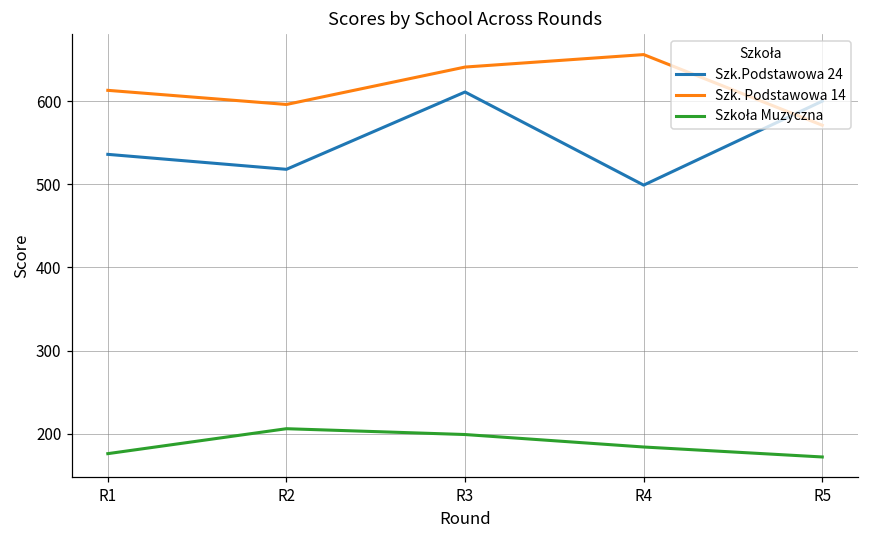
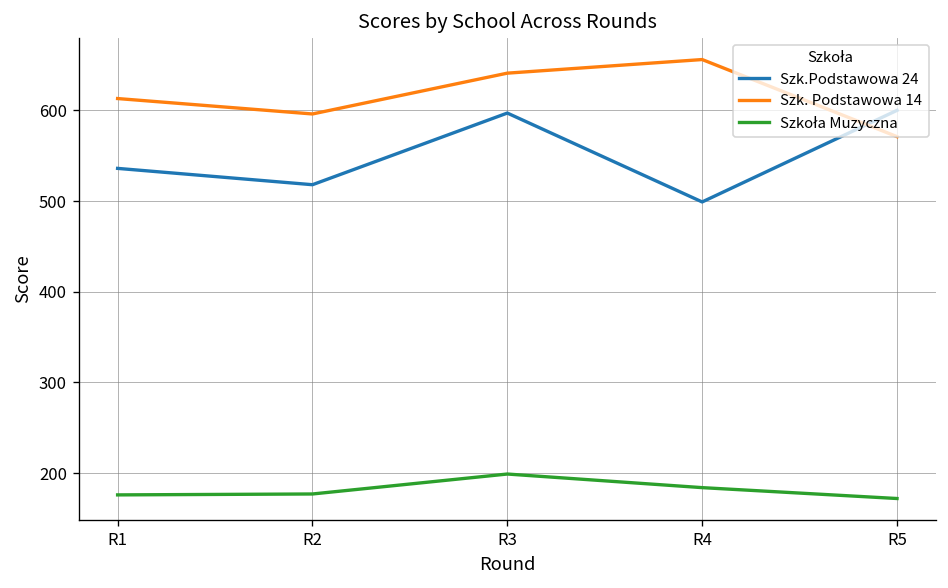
Szkoła Muzyczna, R2: 210 -> 180
Szk.Podstawowa 24, R3: 610 -> 600
